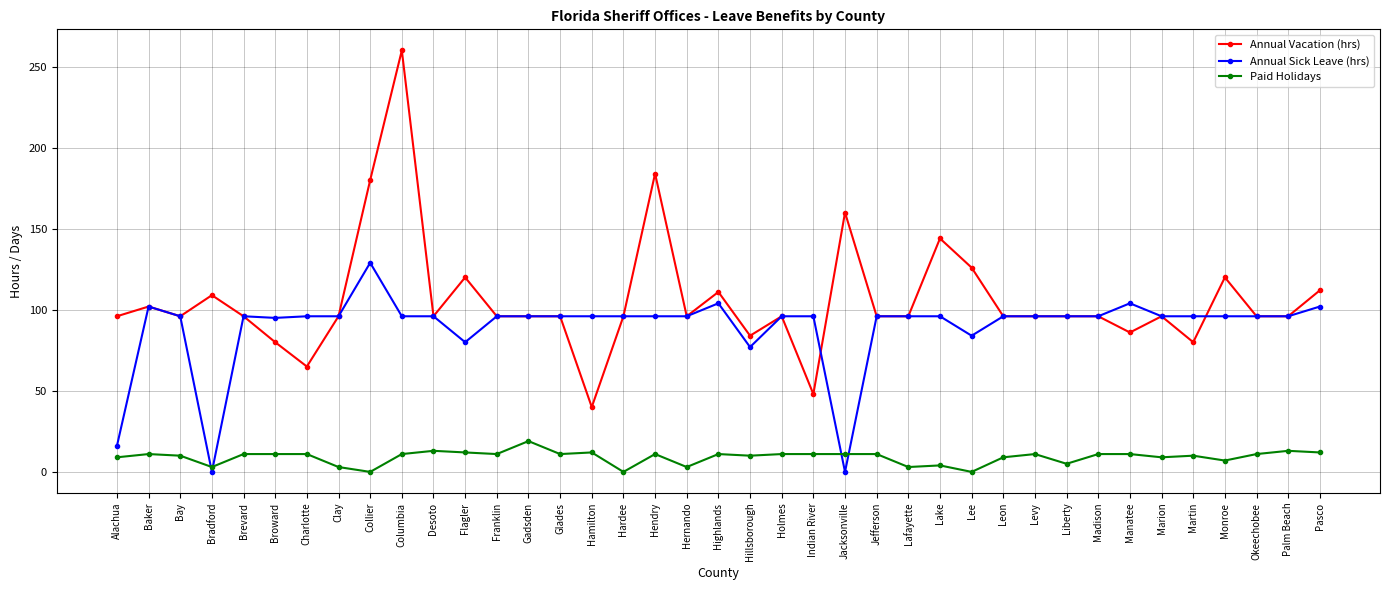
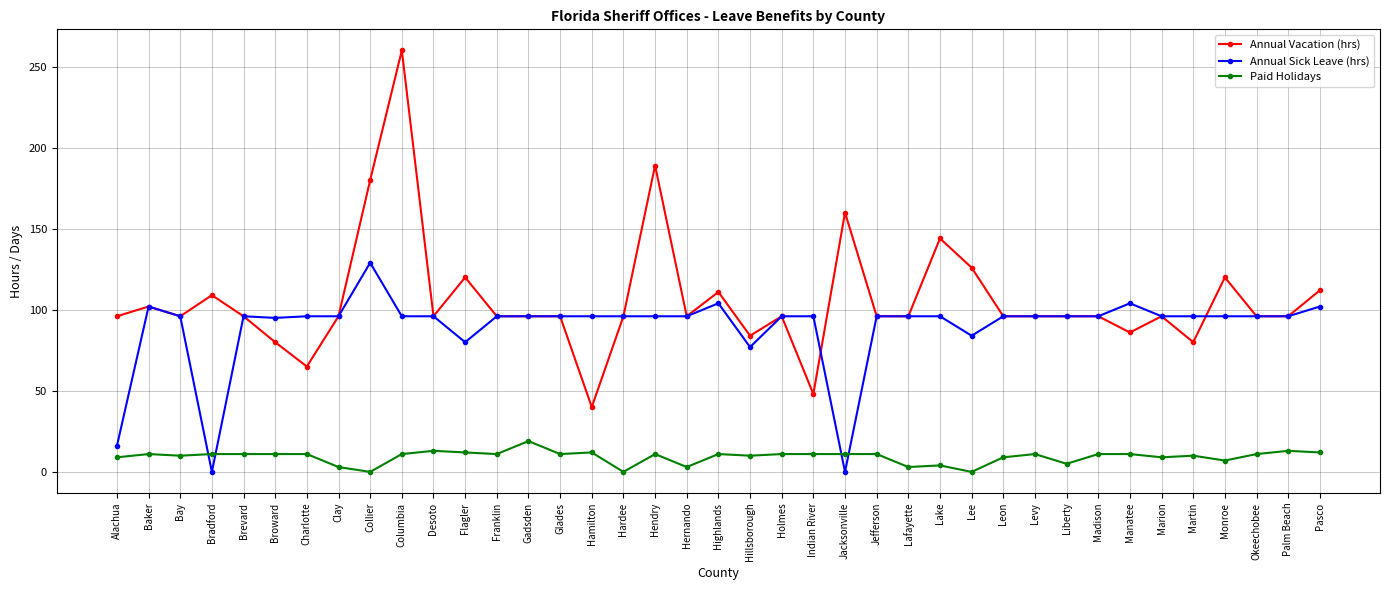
Paid Holidays, Bradford: 3 -> 11
Annual Vacation (hrs), Hendry: 184 -> 189
